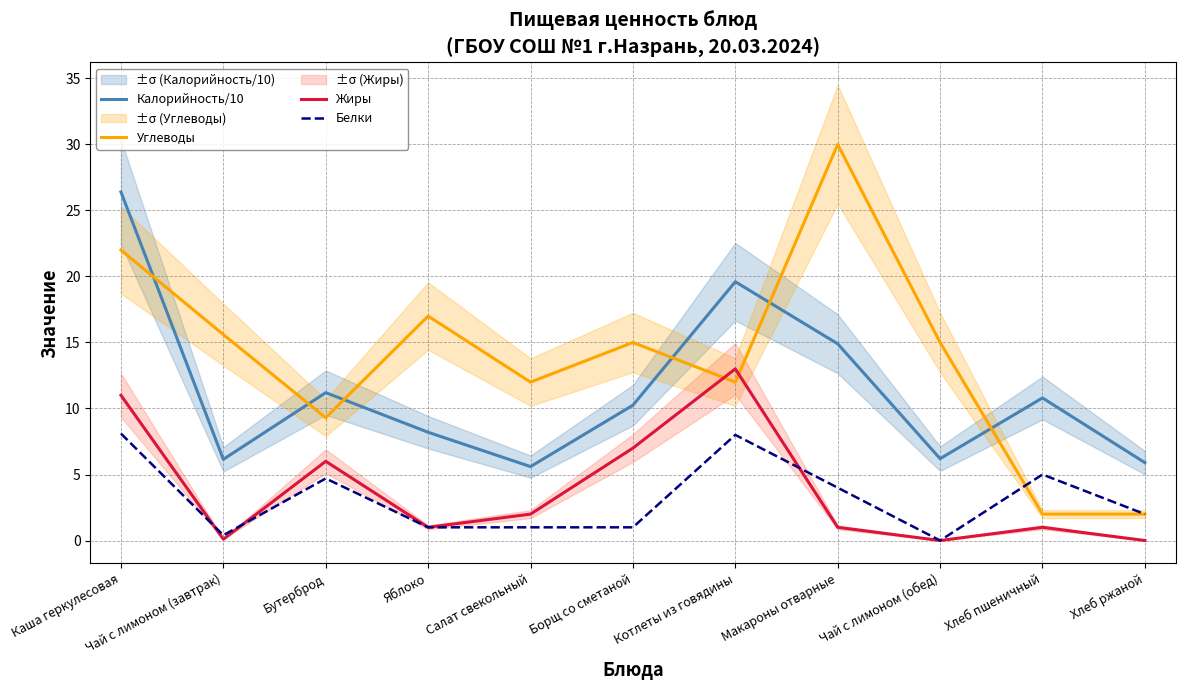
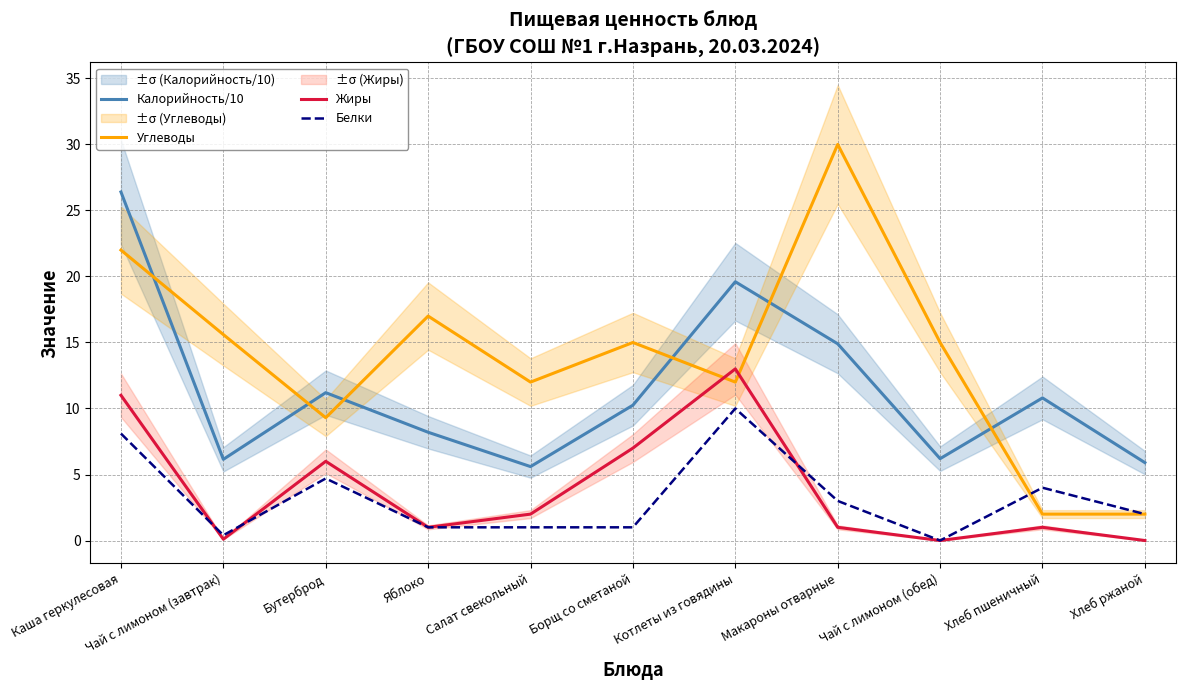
Белки, Котлеты из говядины: 8 -> 10
Белки, Макароны отварные: 4 -> 3
Белки, Хлеб пшеничный: 5 -> 4
